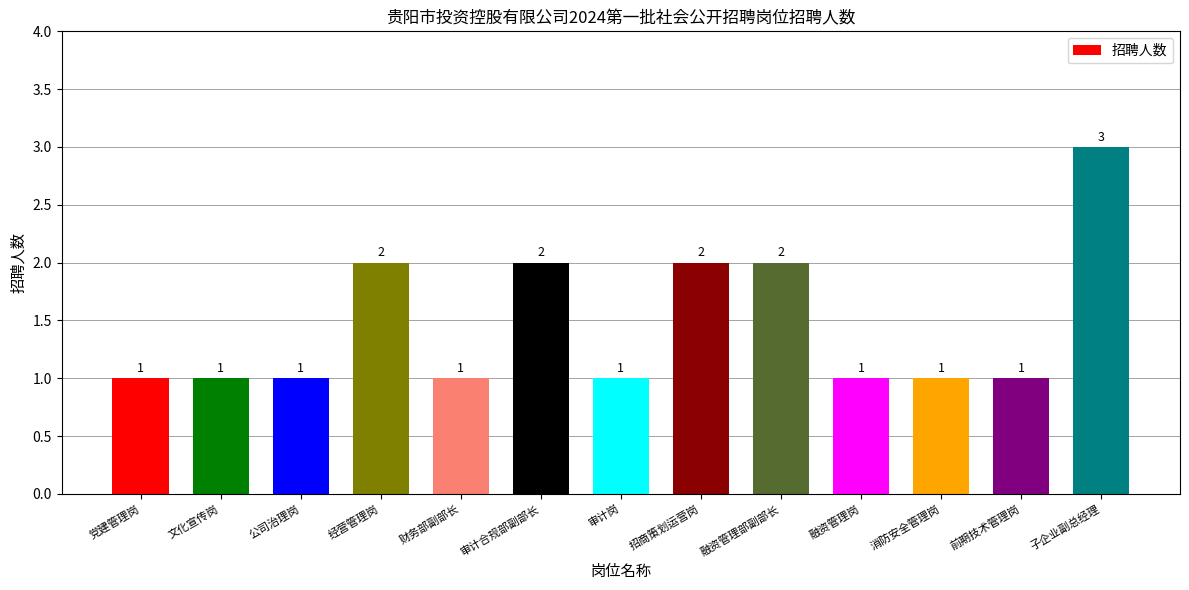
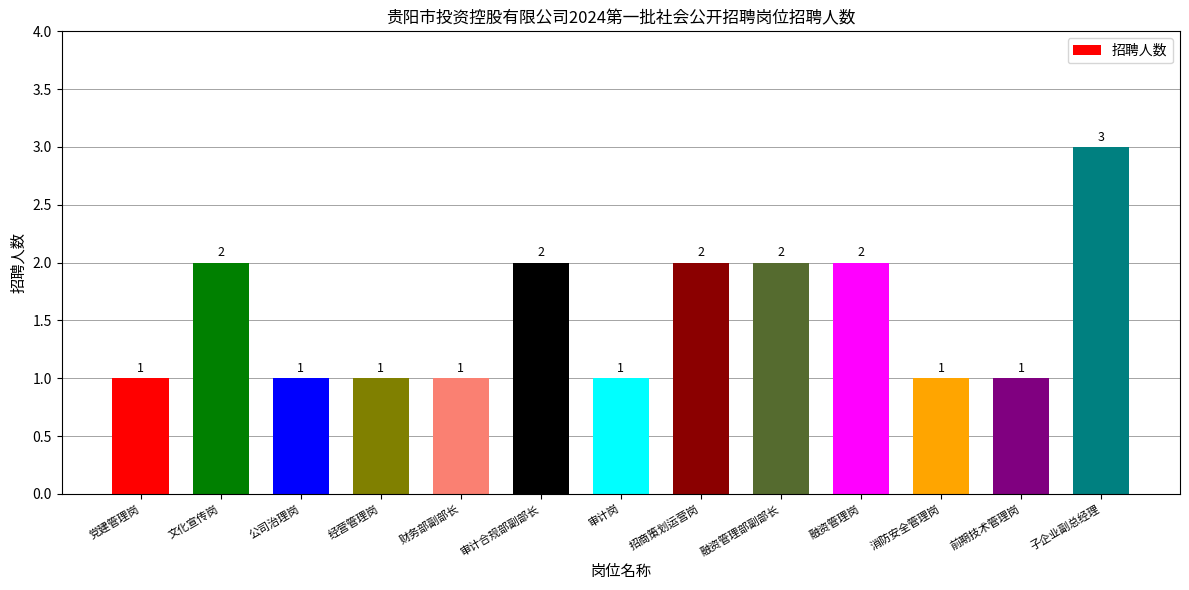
文化宣传岗: 1 -> 2
经营管理岗: 2 -> 1
融资管理岗: 1 -> 2
